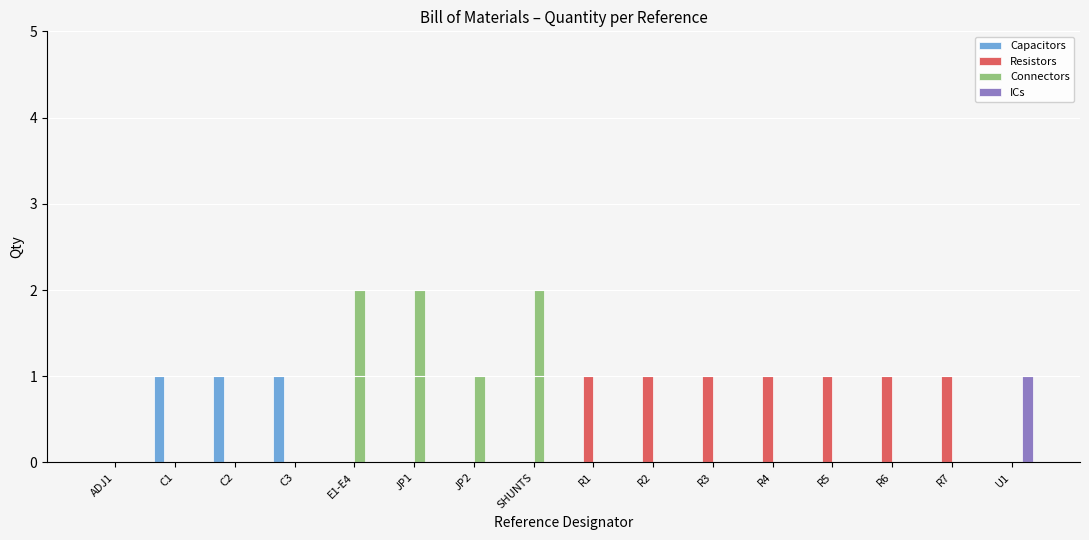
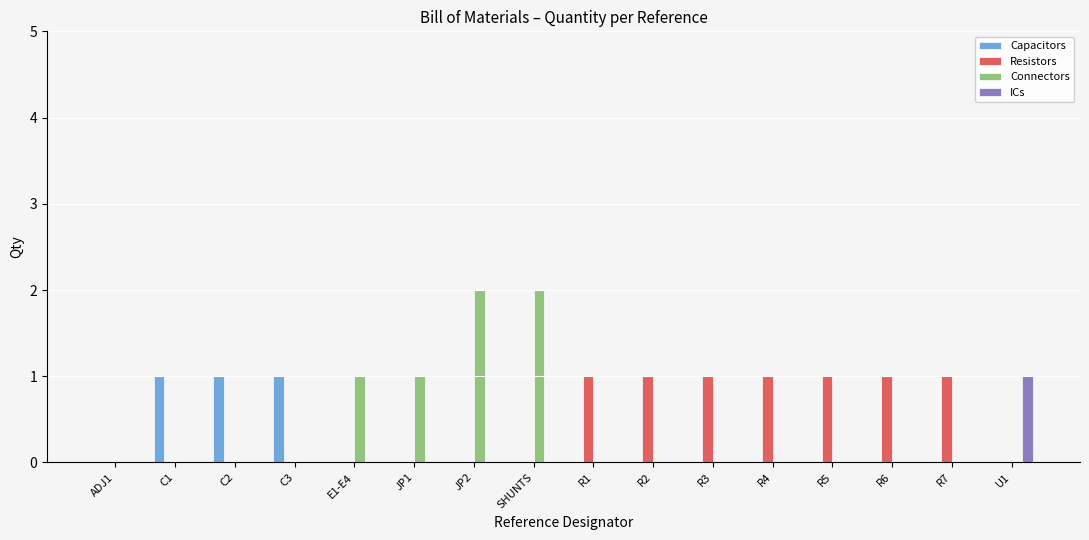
Connectors, E1-E4: 2 -> 1
Connectors, JP1: 2 -> 1
Connectors, JP2: 1 -> 2
